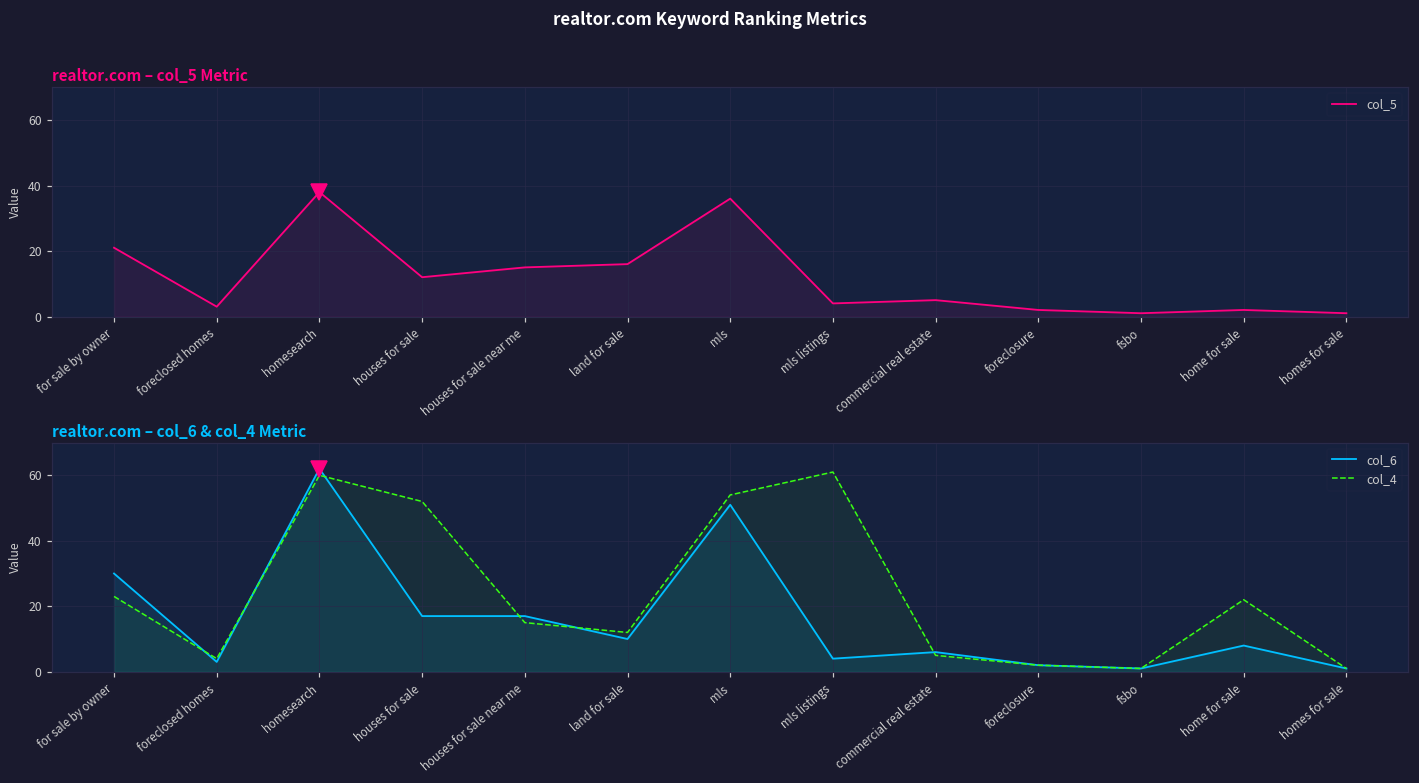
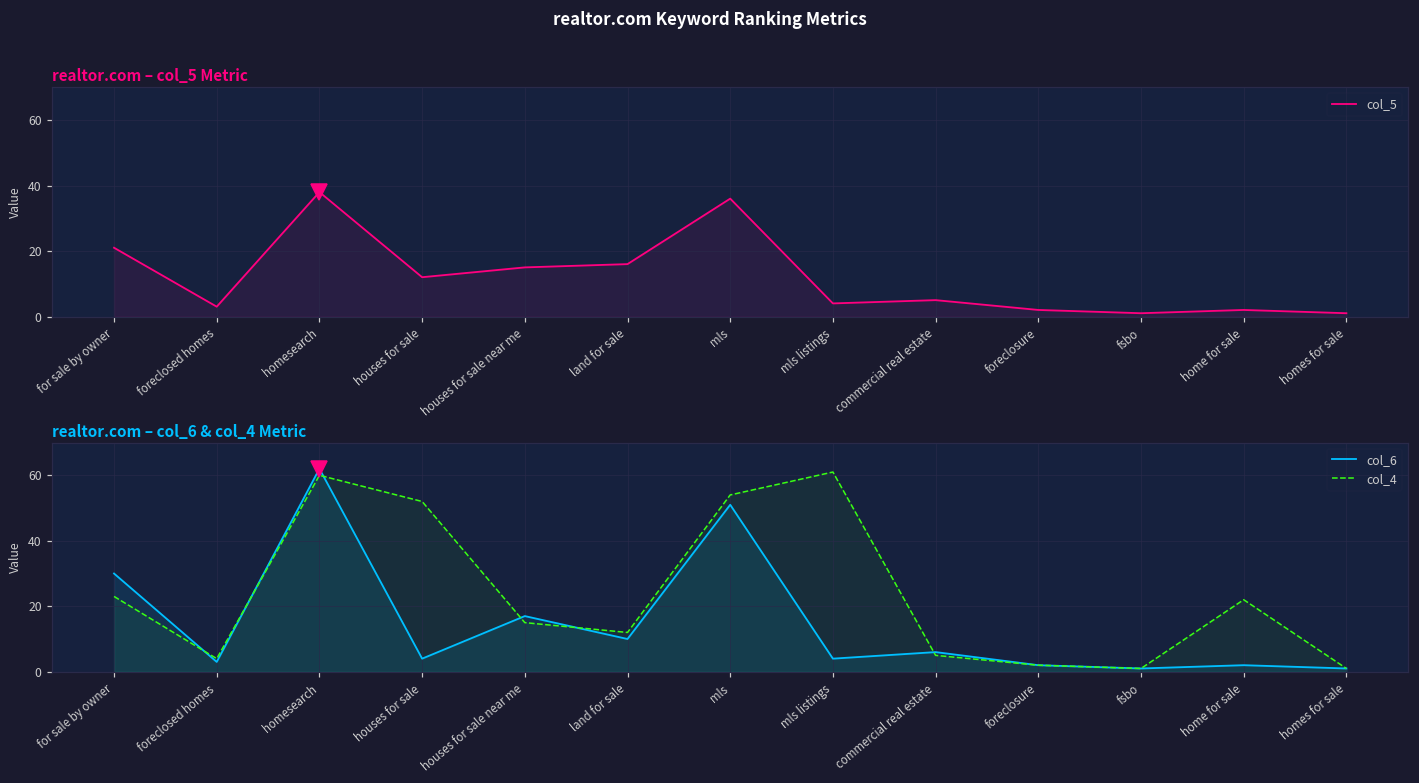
realtor.com – col_6 & col_4 Metric, col_6, houses for sale: 17 -> 4
realtor.com – col_6 & col_4 Metric, col_6, home for sale: 8 -> 2
